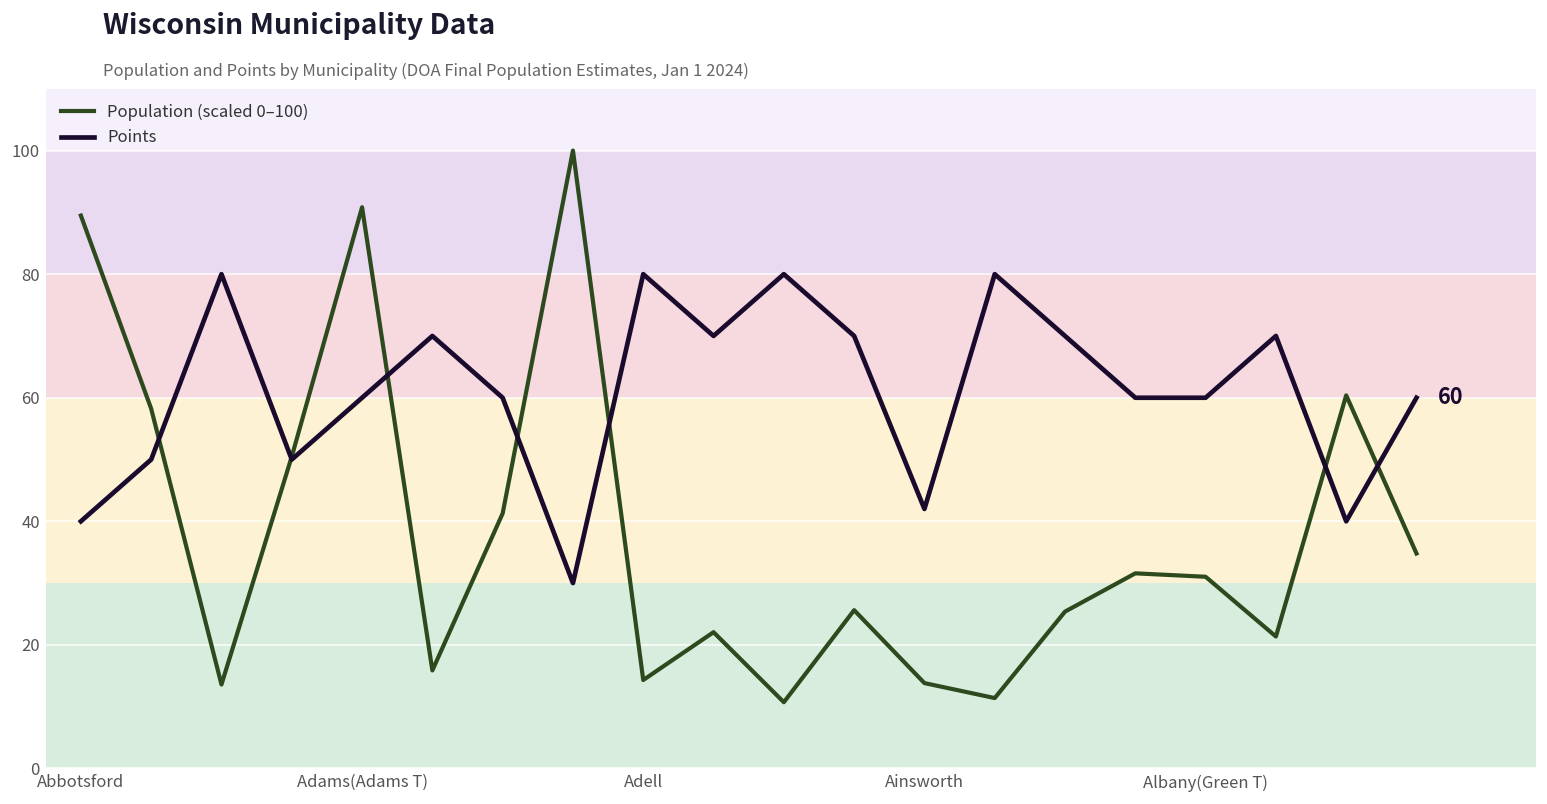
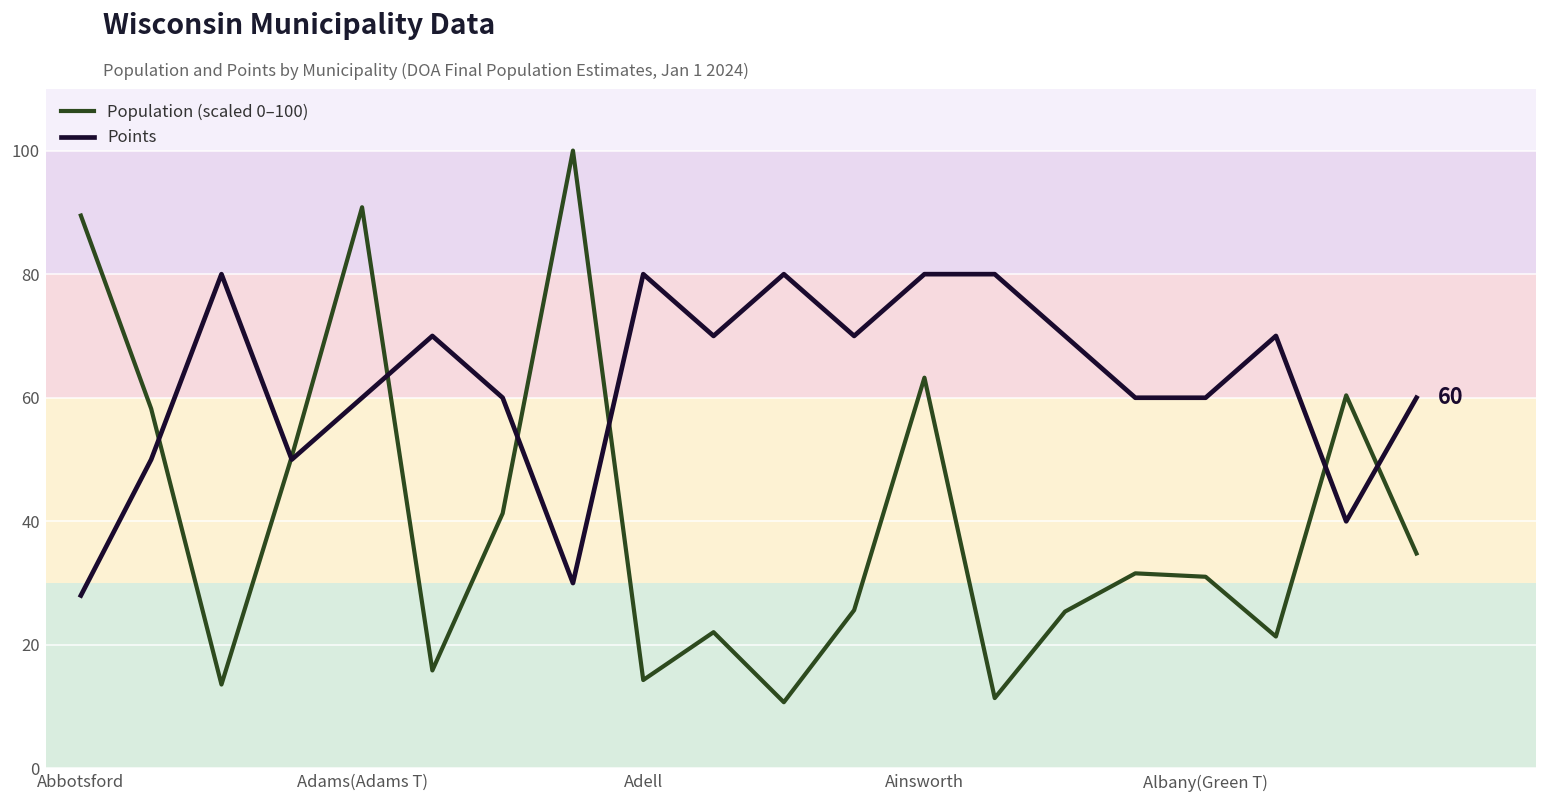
Points, Abbotsford: 40 -> 28
Population (scaled 0–100), Ainsworth: 14 -> 63
Points, Ainsworth: 42 -> 80
